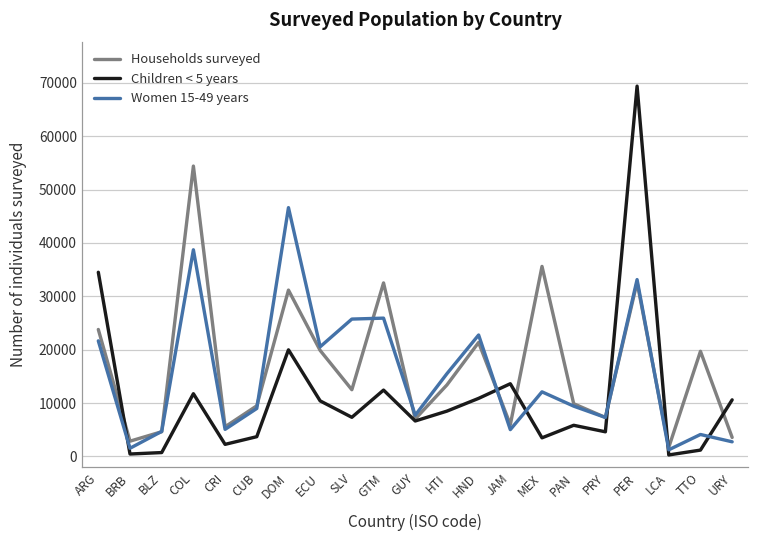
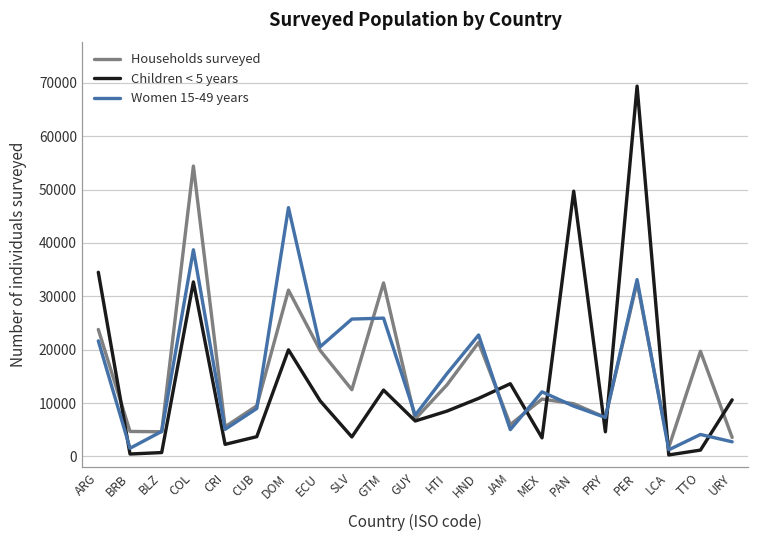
Households surveyed, BRB: 3000 -> 5000
Children < 5 years, COL: 12000 -> 33000
Children < 5 years, SLV: 7000 -> 4000
Households surveyed, MEX: 36000 -> 11000
Children < 5 years, PAN: 6000 -> 50000
